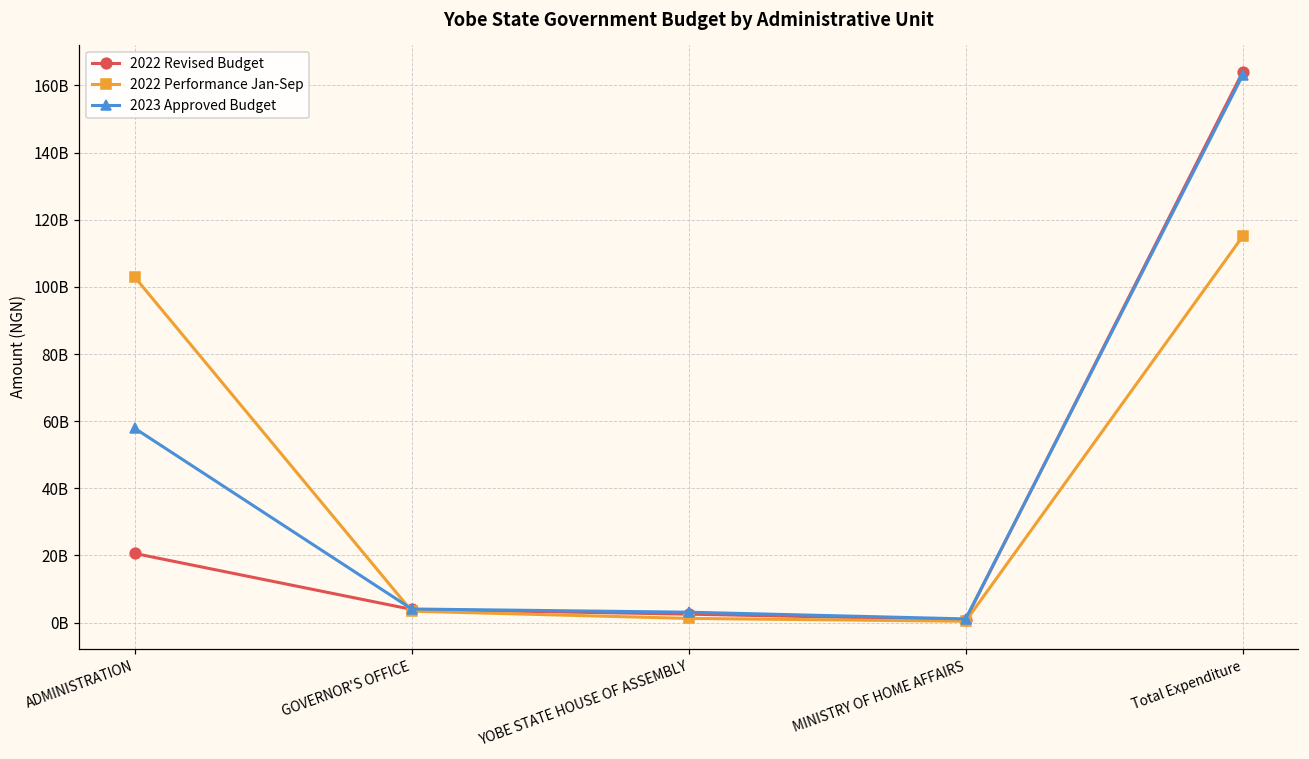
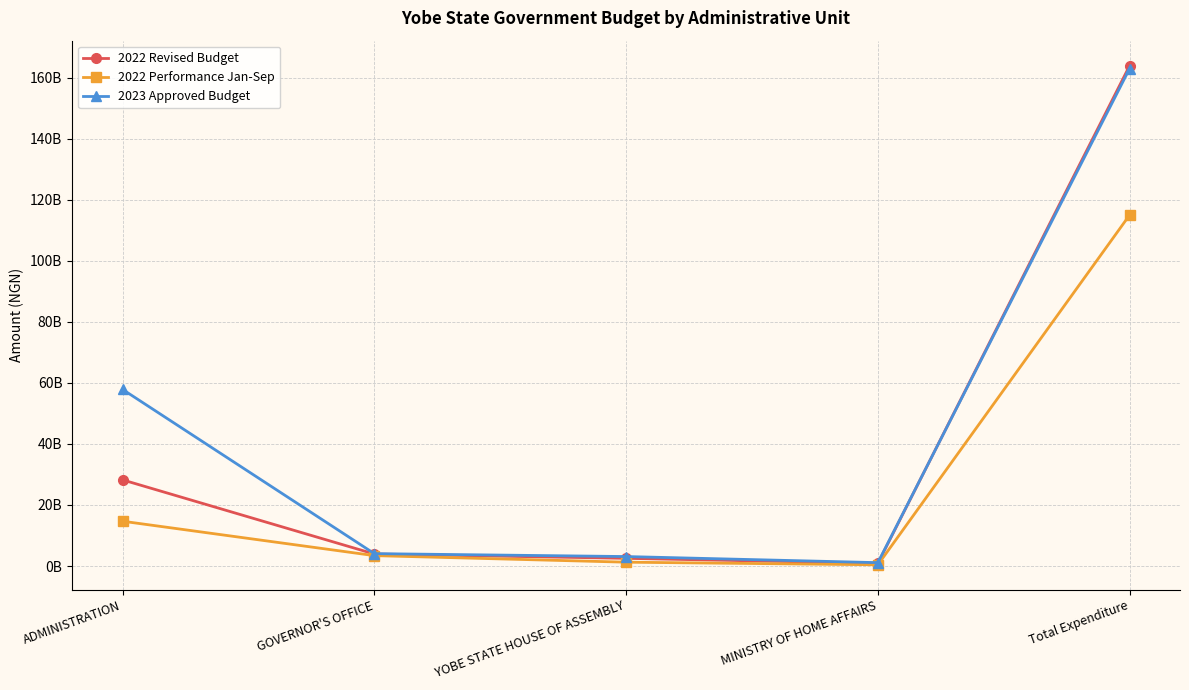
2022 Revised Budget, ADMINISTRATION: 21000000000 -> 28000000000
2022 Performance Jan-Sep, ADMINISTRATION: 103000000000 -> 15000000000
